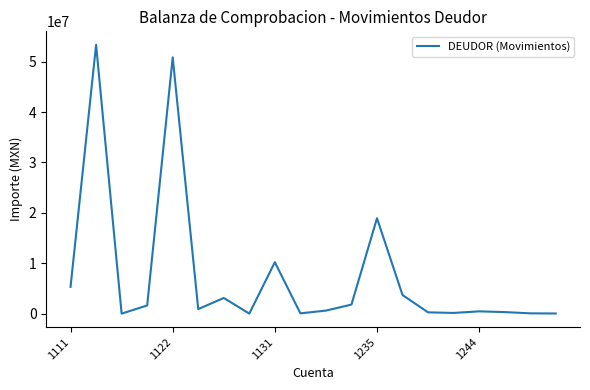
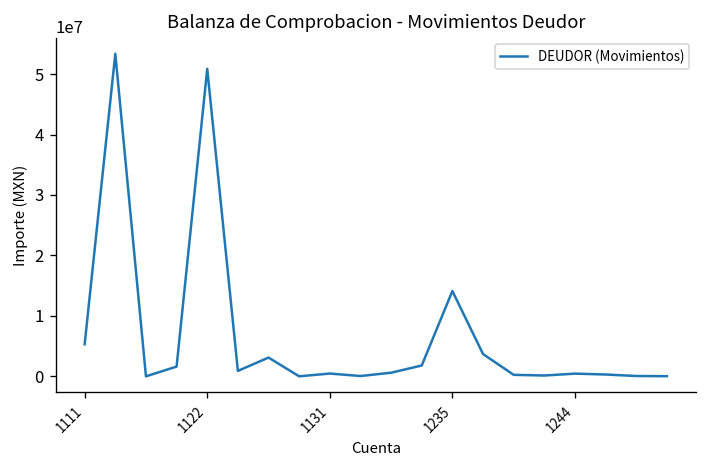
1131: 10000000 -> 0
1235: 19000000 -> 14000000
